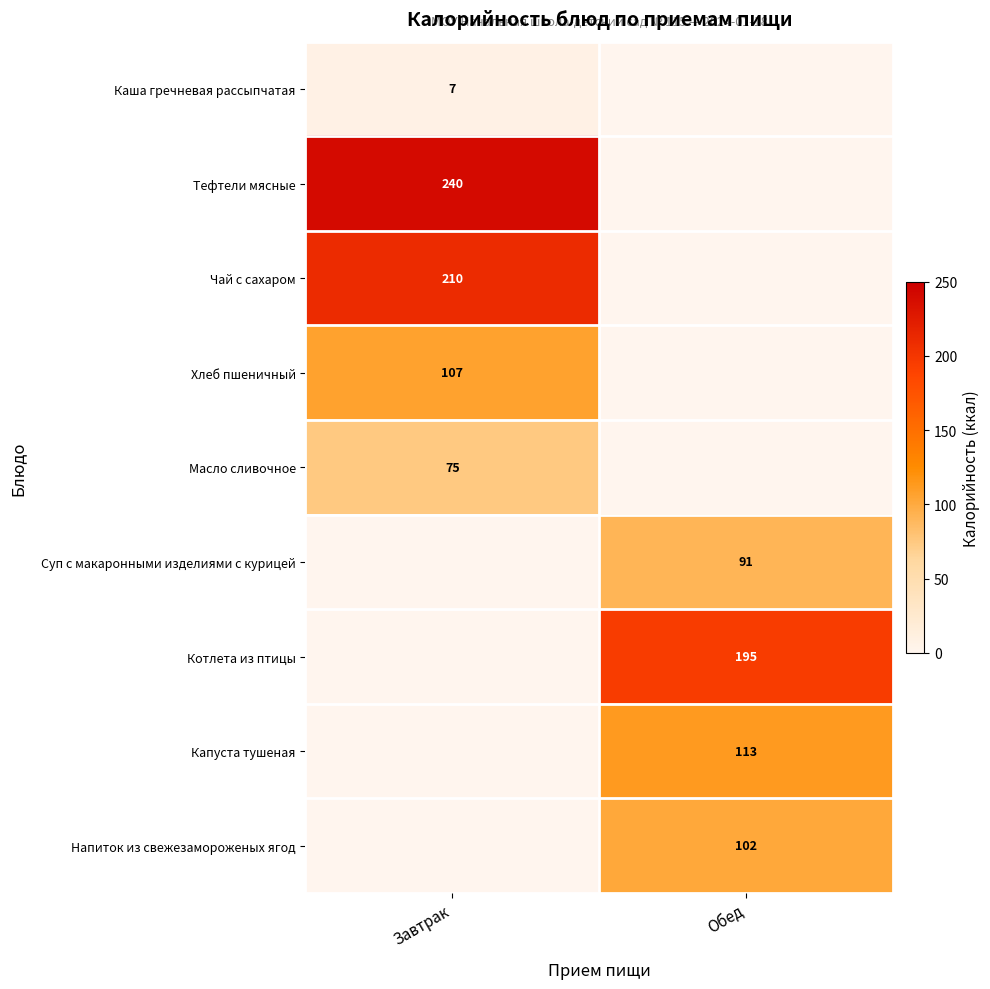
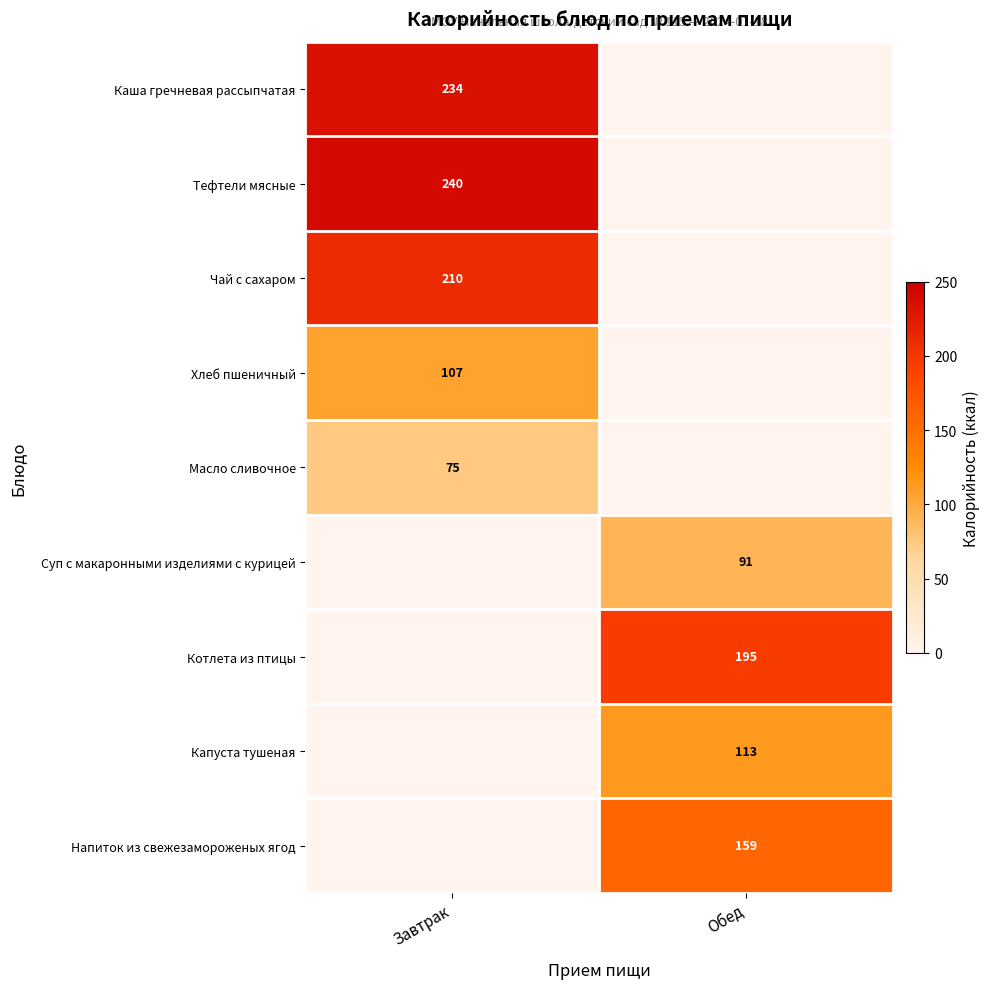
Каша гречневая рассыпчатая, Завтрак: 7 -> 234
Напиток из свежезамороженых ягод, Обед: 102 -> 159
